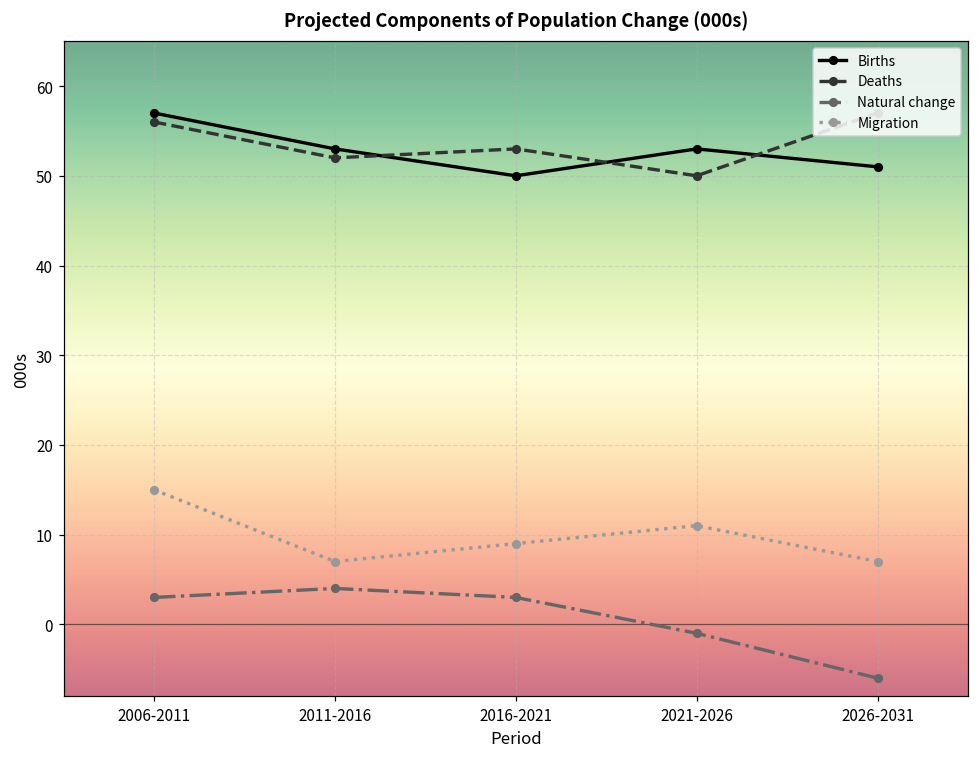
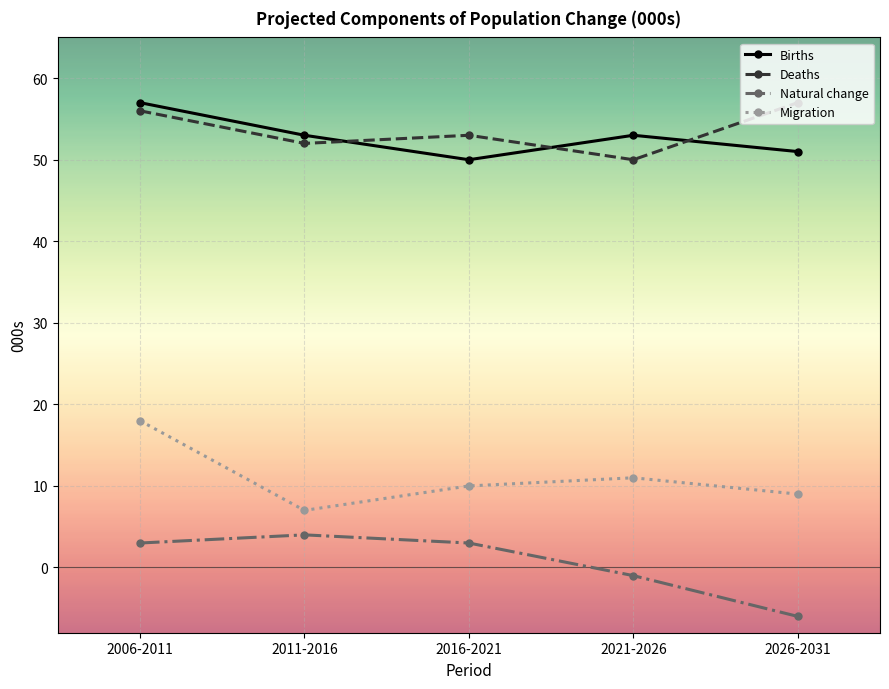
Migration, 2006-2011: 15 -> 18
Migration, 2016-2021: 9 -> 10
Migration, 2026-2031: 7 -> 9
